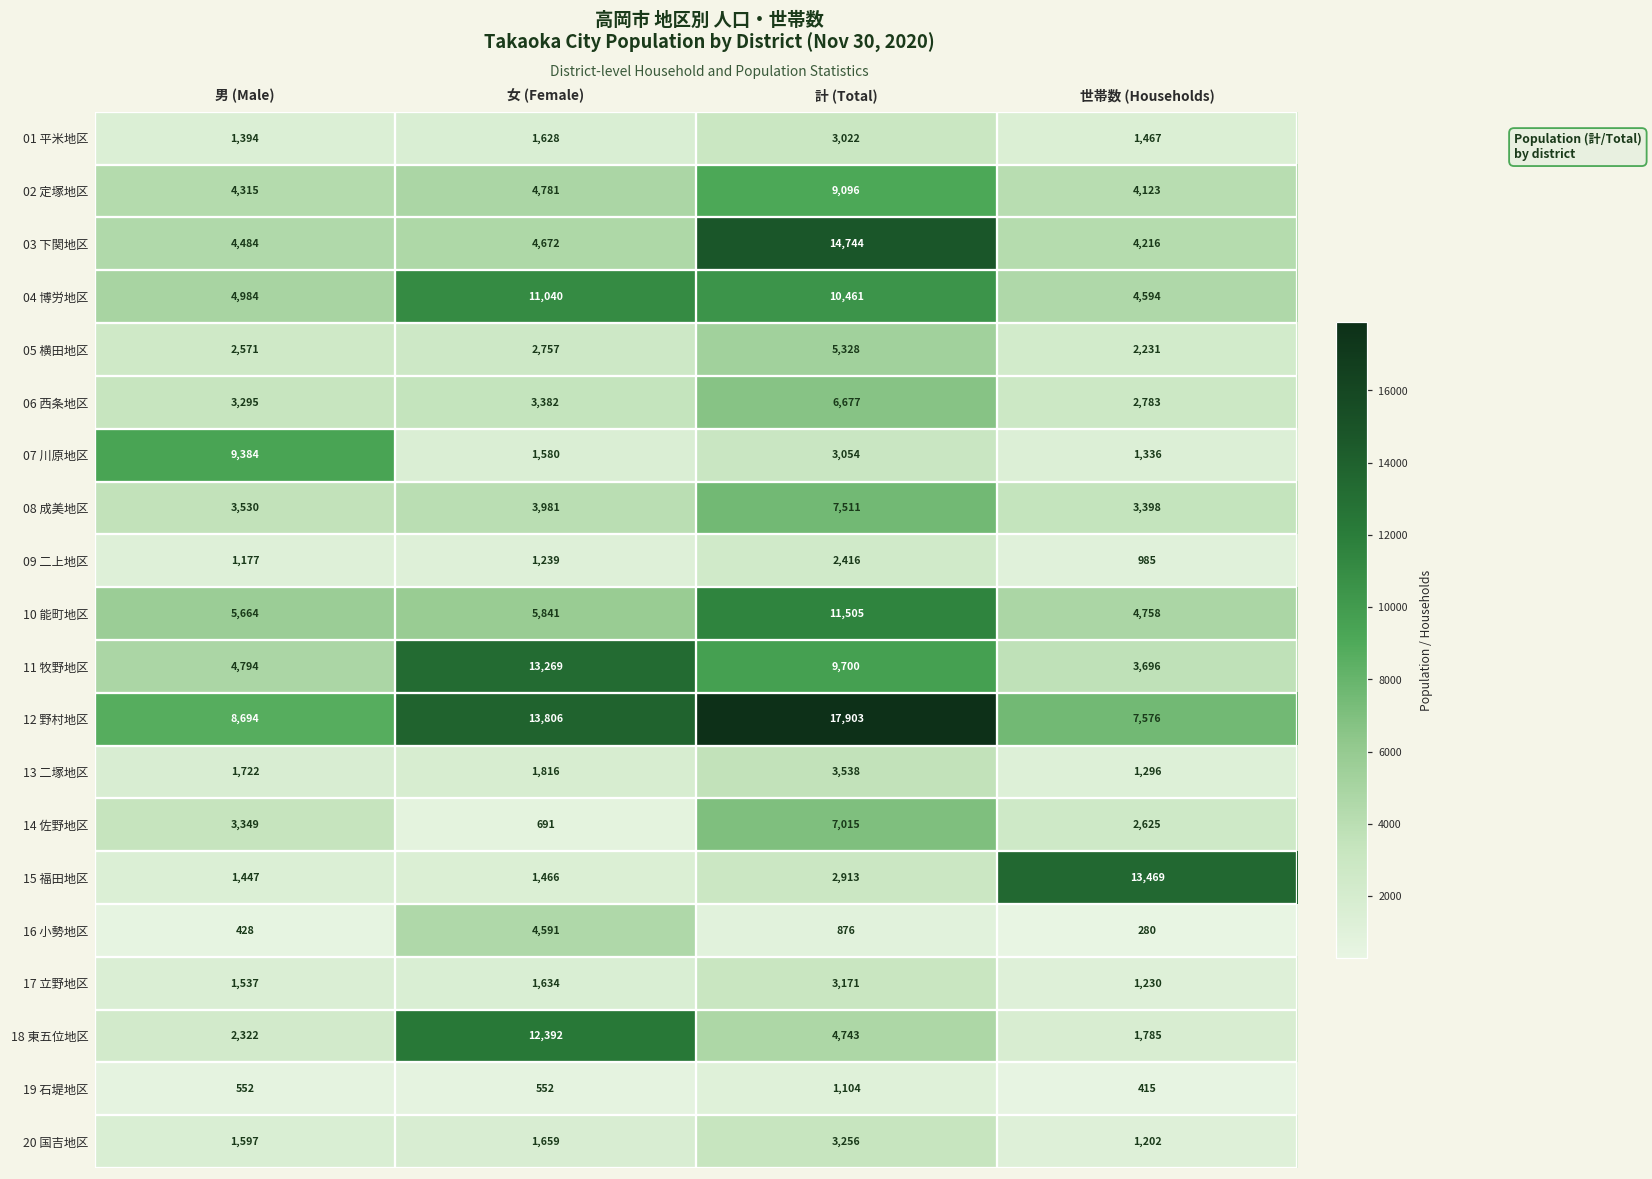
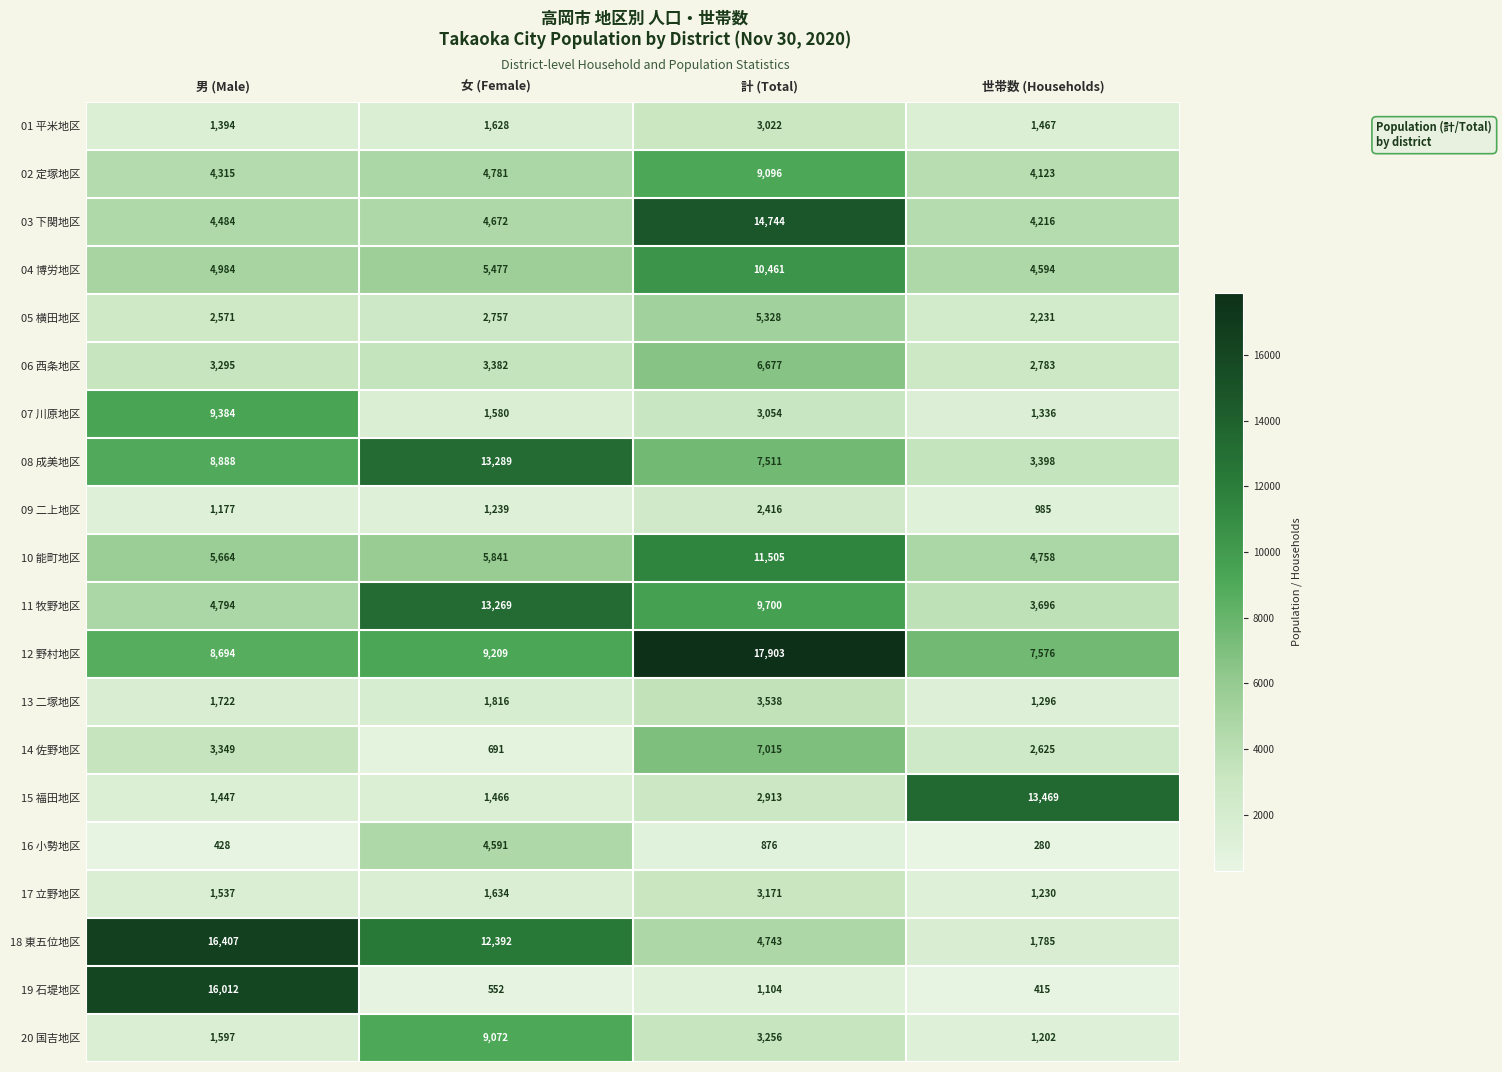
04 博労地区, 女 (Female): 11,040 -> 5,477
08 成美地区, 男 (Male): 3,530 -> 8,888
08 成美地区, 女 (Female): 3,981 -> 13,289
12 野村地区, 女 (Female): 13,806 -> 9,209
18 東五位地区, 男 (Male): 2,322 -> 16,407
19 石堤地区, 男 (Male): 552 -> 16,012
20 国吉地区, 女 (Female): 1,659 -> 9,072
